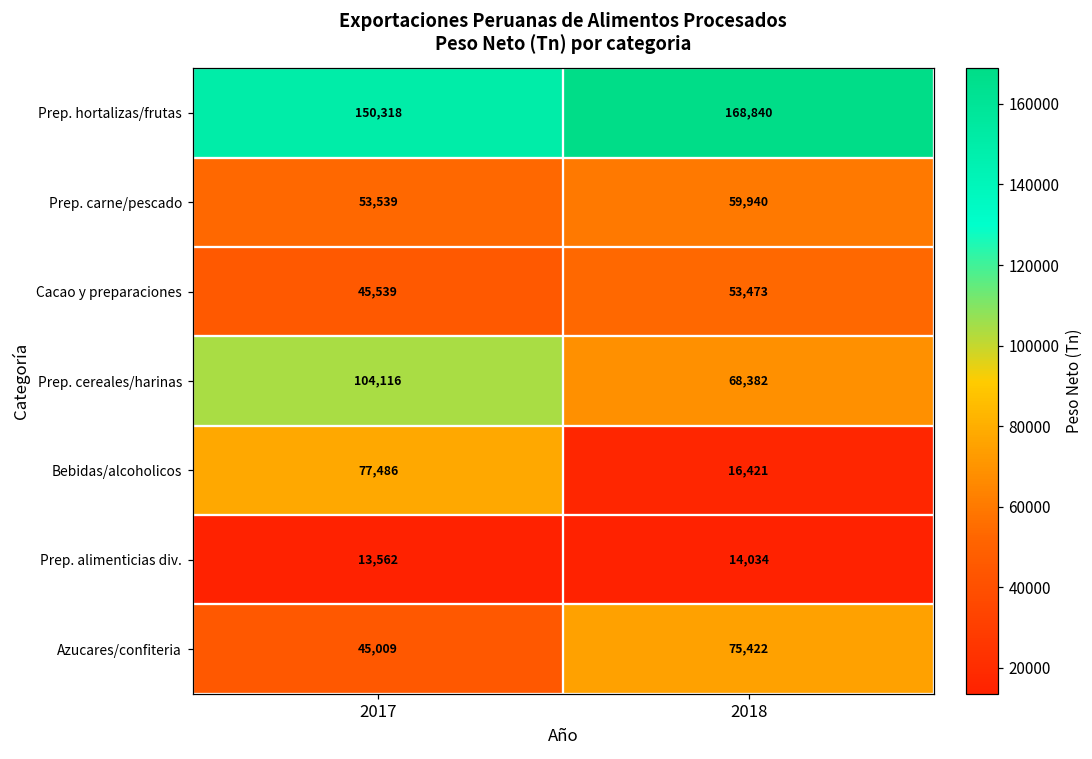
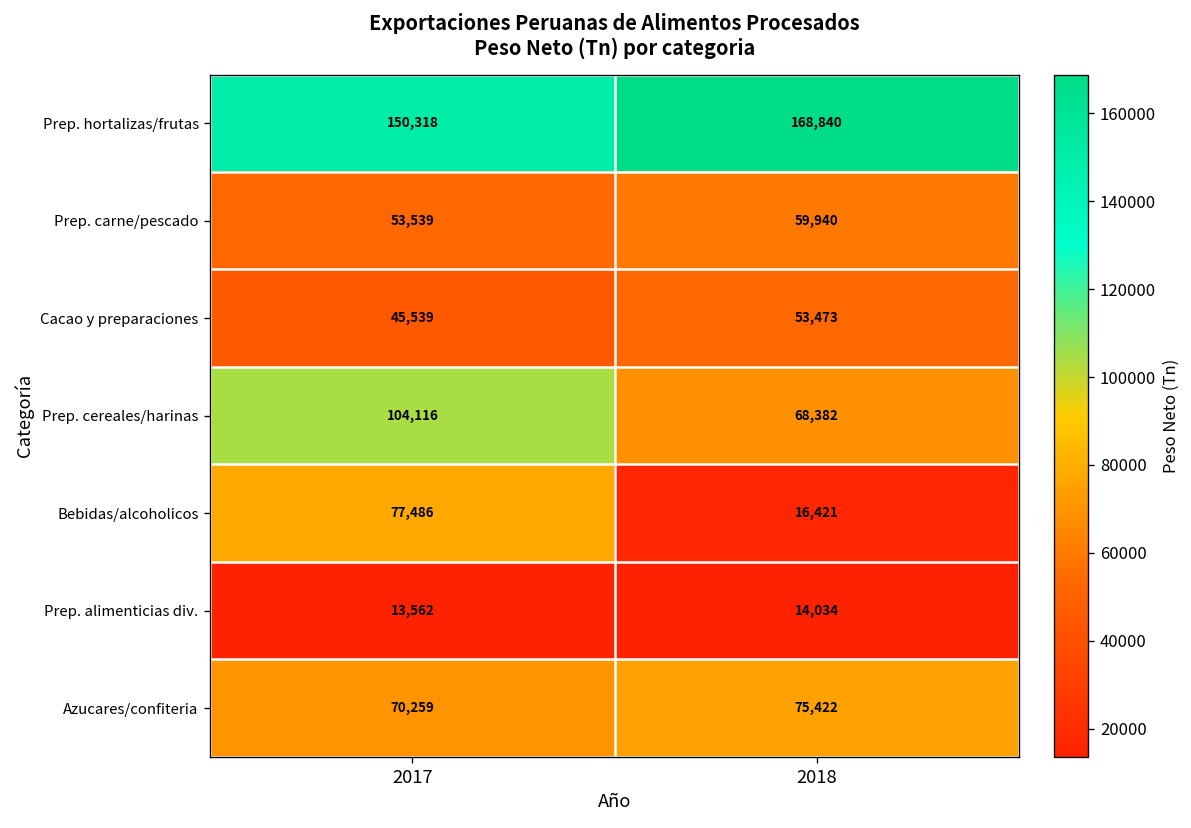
Azucares/confiteria, 2017: 45,009 -> 70,259
